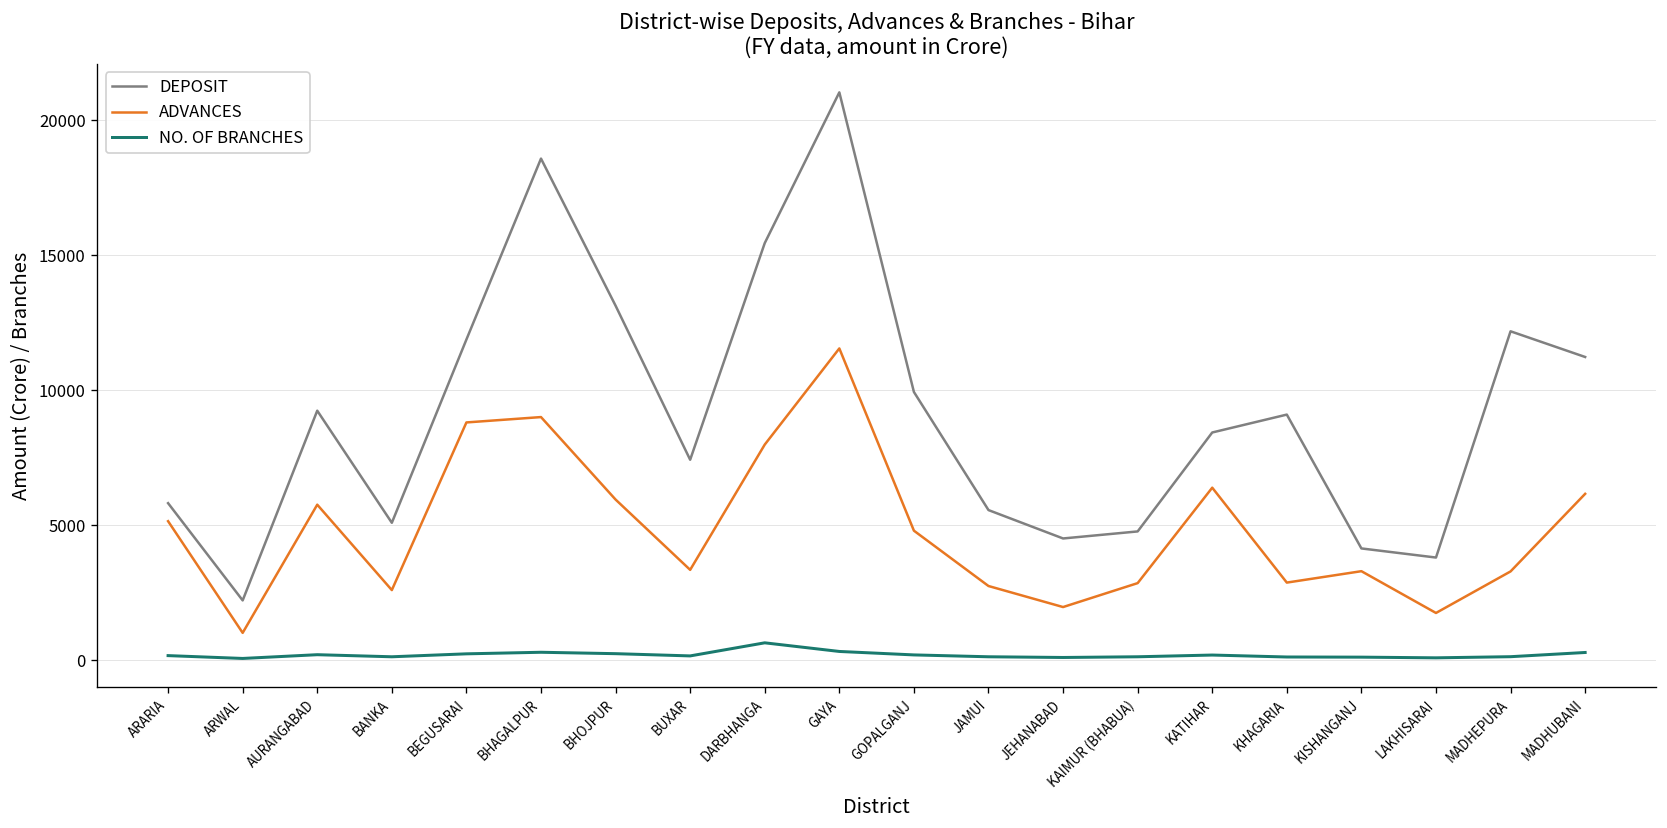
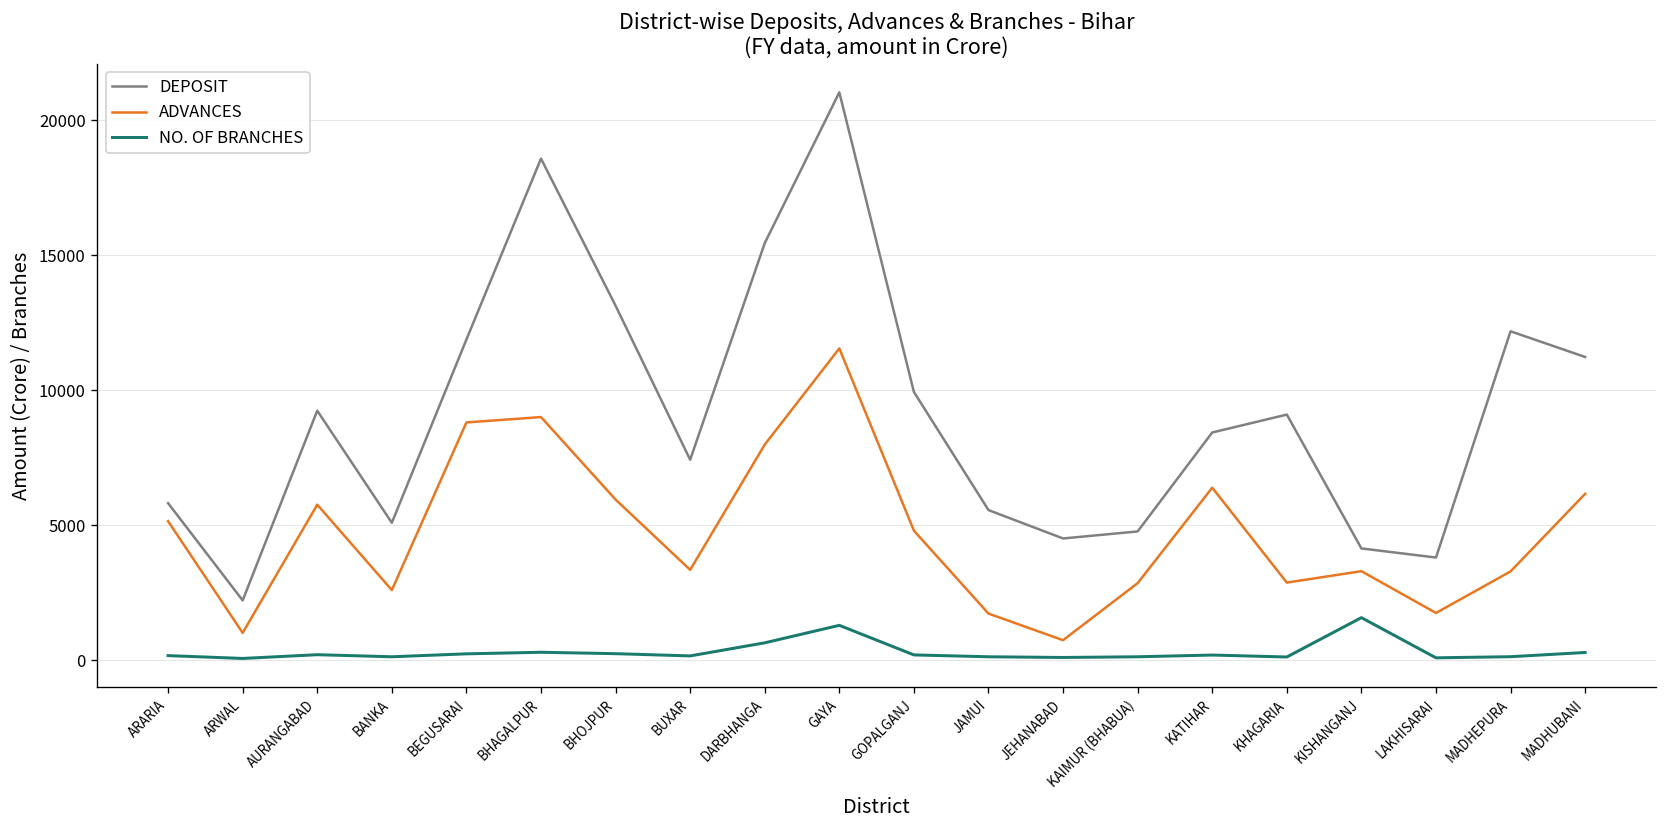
NO. OF BRANCHES, GAYA: 300 -> 1300
ADVANCES, JAMUI: 2700 -> 1700
ADVANCES, JEHANABAD: 2000 -> 700
NO. OF BRANCHES, KISHANGANJ: 100 -> 1600
